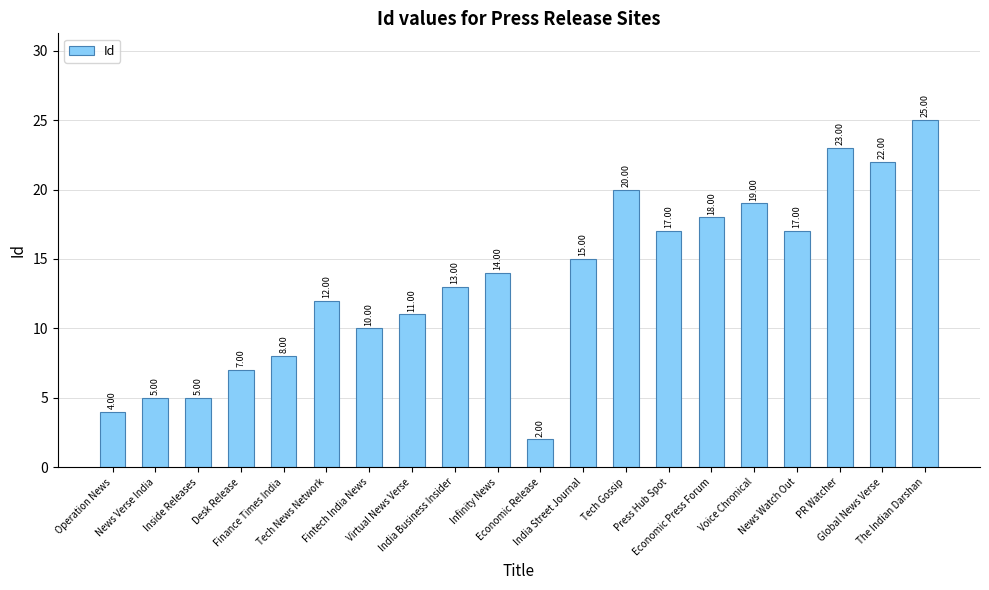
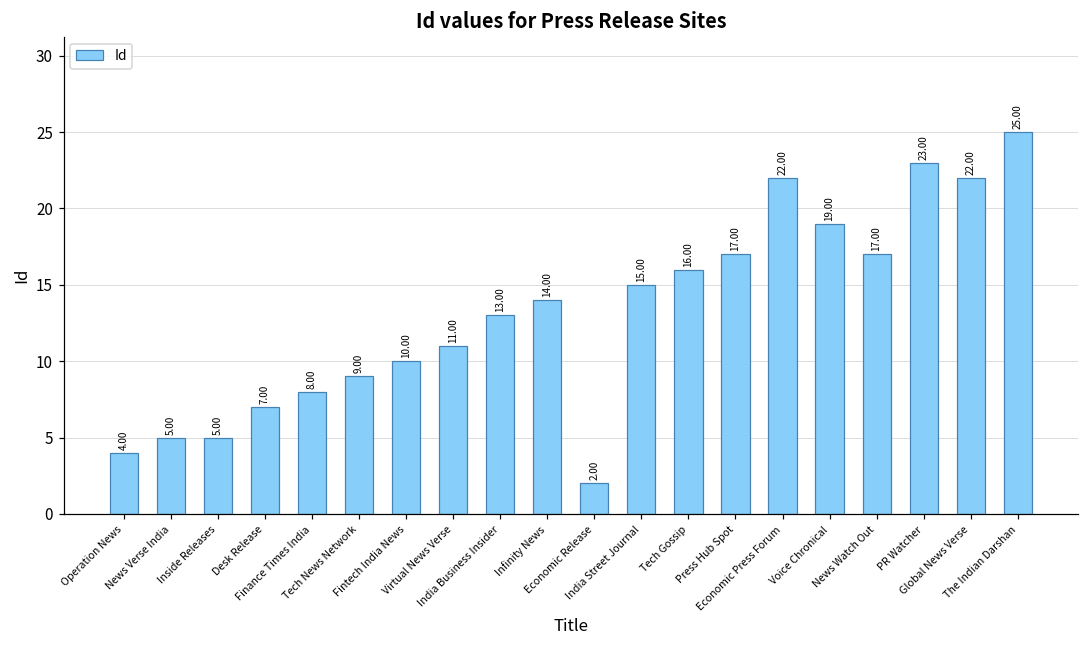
Tech News Network: 12.00 -> 9.00
Tech Gossip: 20.00 -> 16.00
Economic Press Forum: 18.00 -> 22.00
